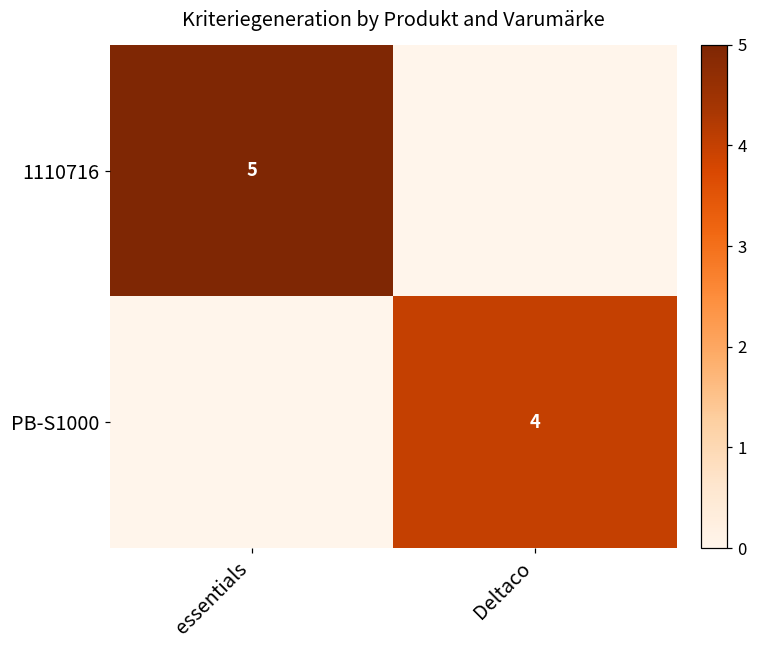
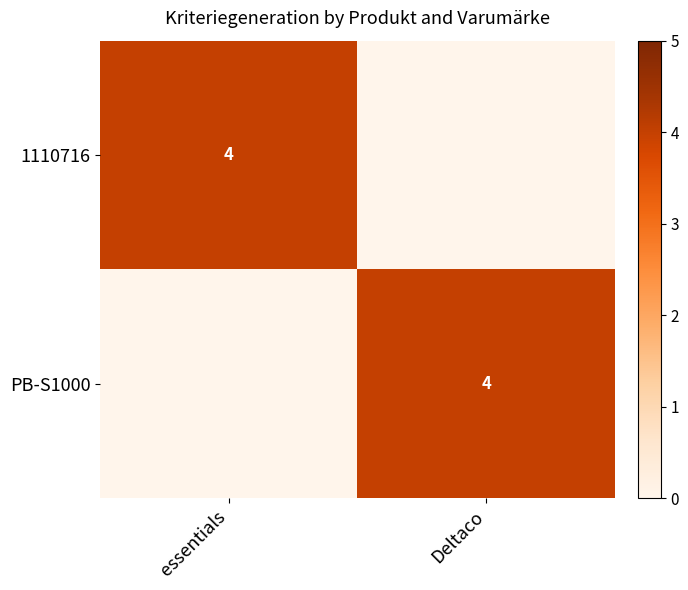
1110716, essentials: 5 -> 4
